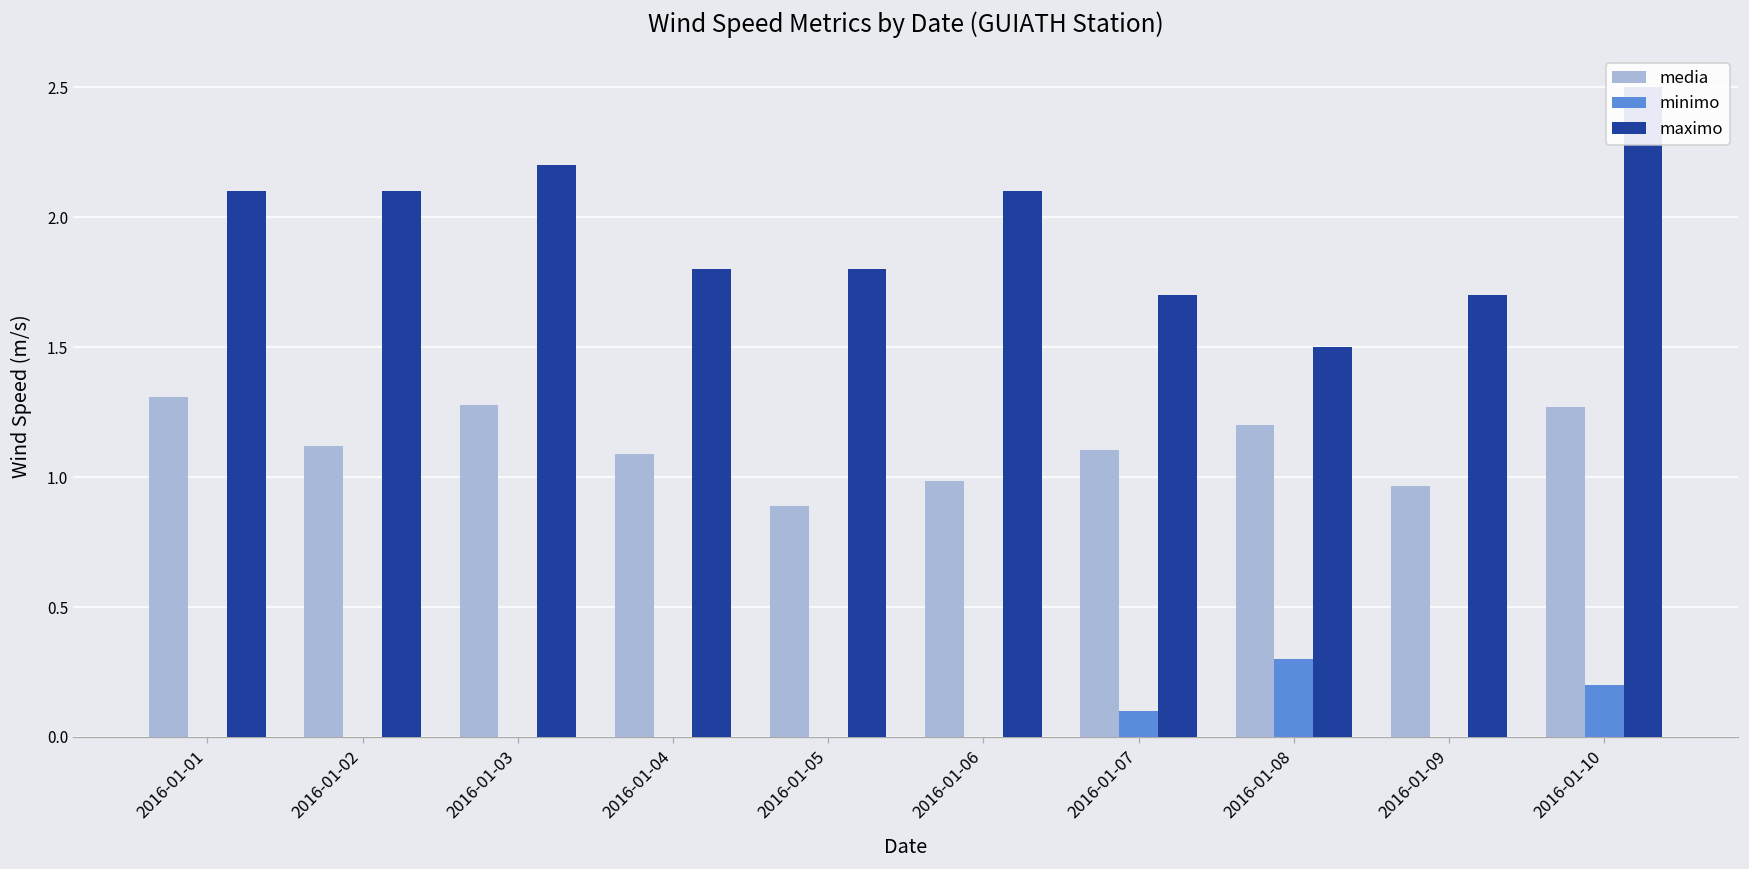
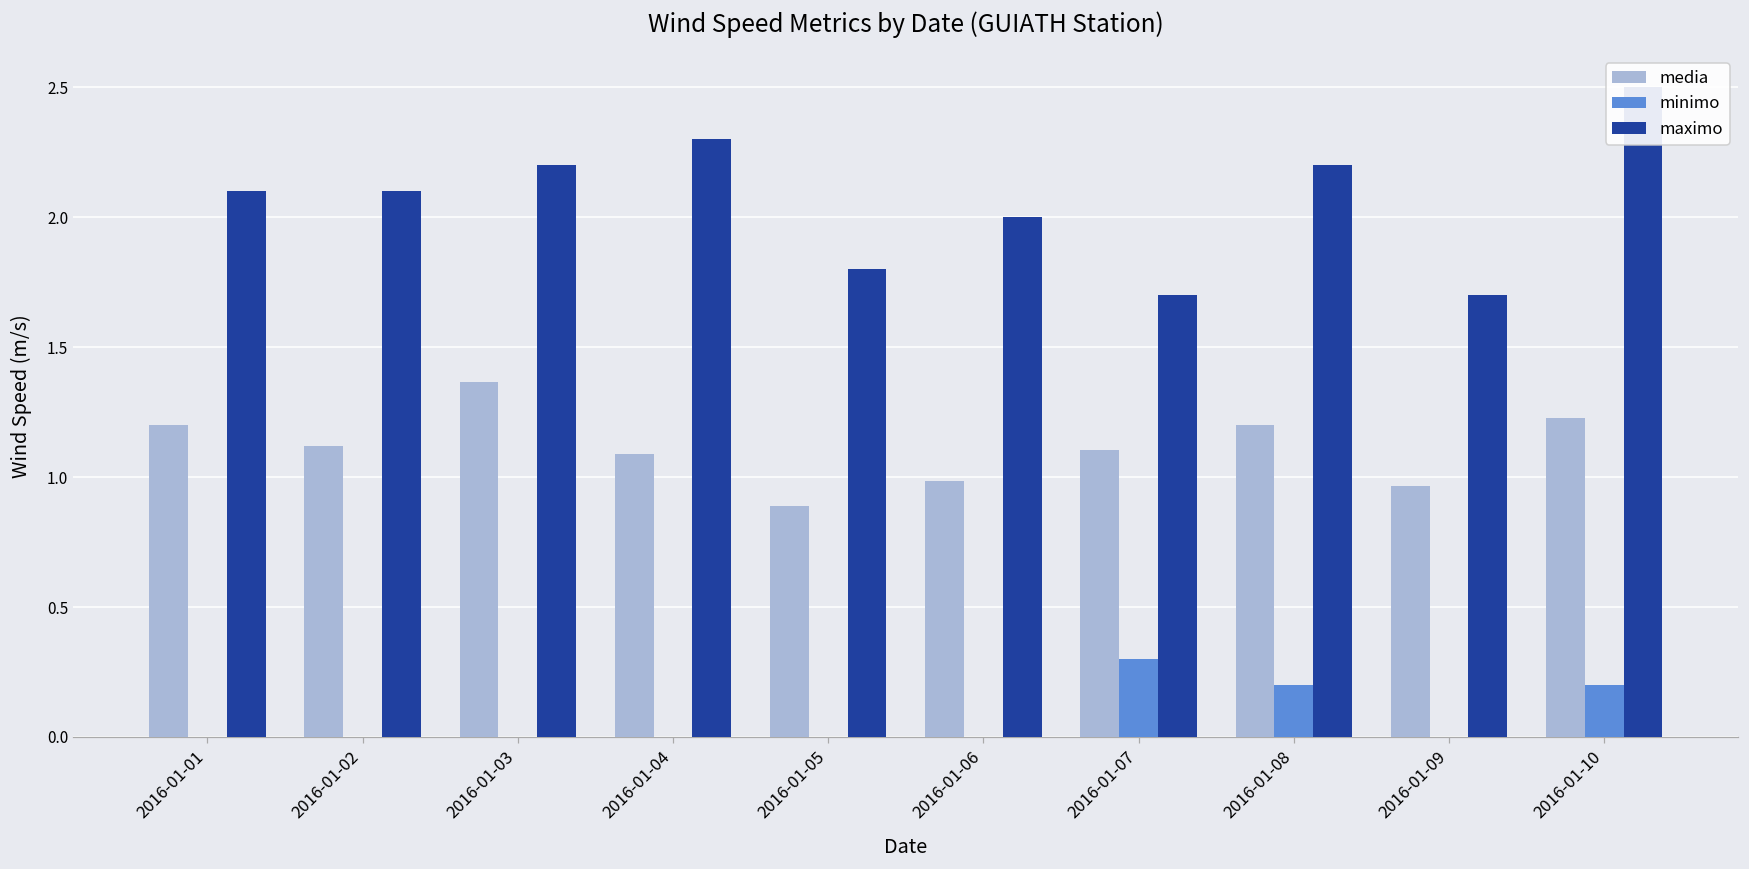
media, 2016-01-01: 1.31 -> 1.20
media, 2016-01-03: 1.28 -> 1.37
maximo, 2016-01-04: 1.8 -> 2.3
maximo, 2016-01-06: 2.1 -> 2.0
minimo, 2016-01-07: 0.1 -> 0.3
minimo, 2016-01-08: 0.3 -> 0.2
maximo, 2016-01-08: 1.5 -> 2.2
media, 2016-01-10: 1.27 -> 1.23
